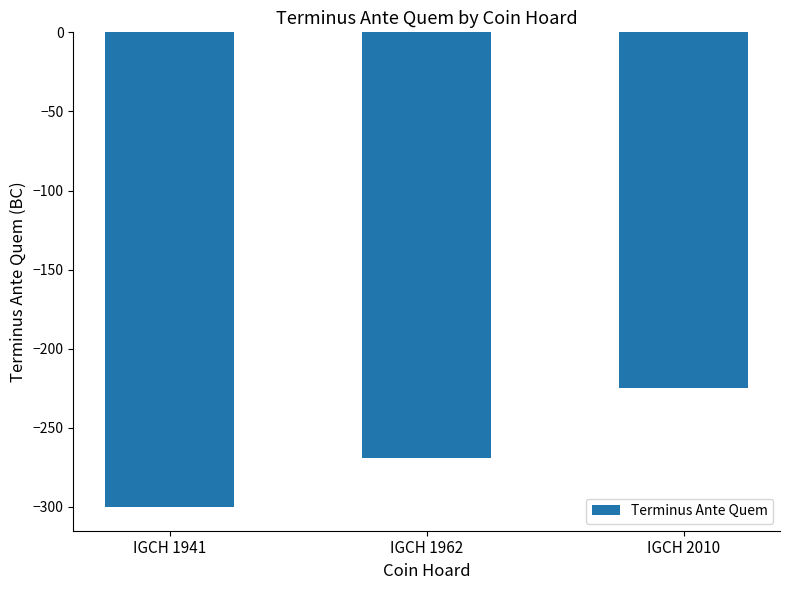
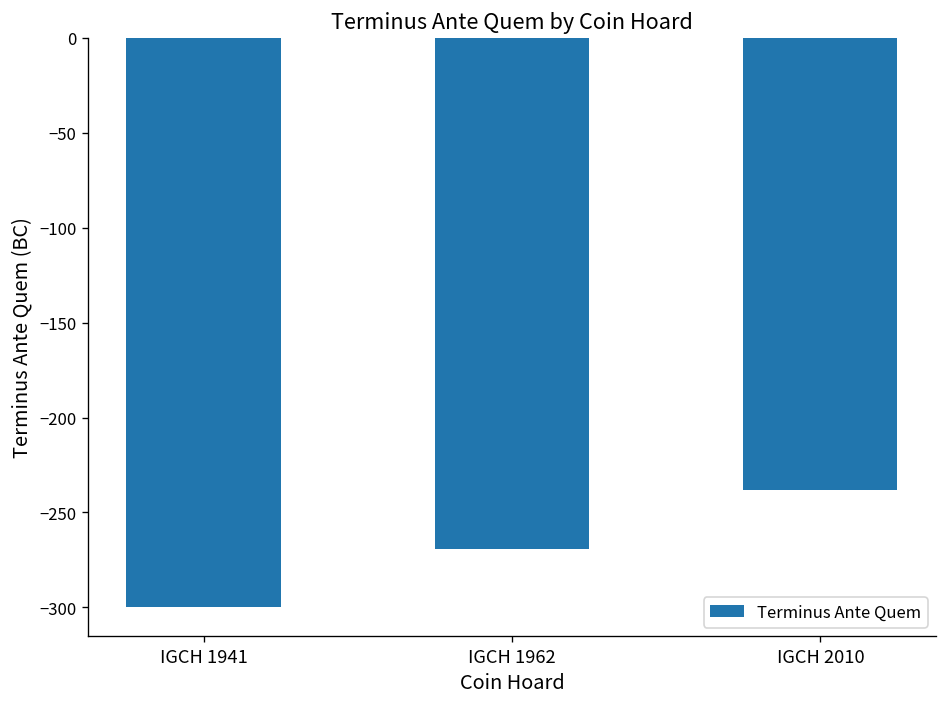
IGCH 2010: -225 -> -238
